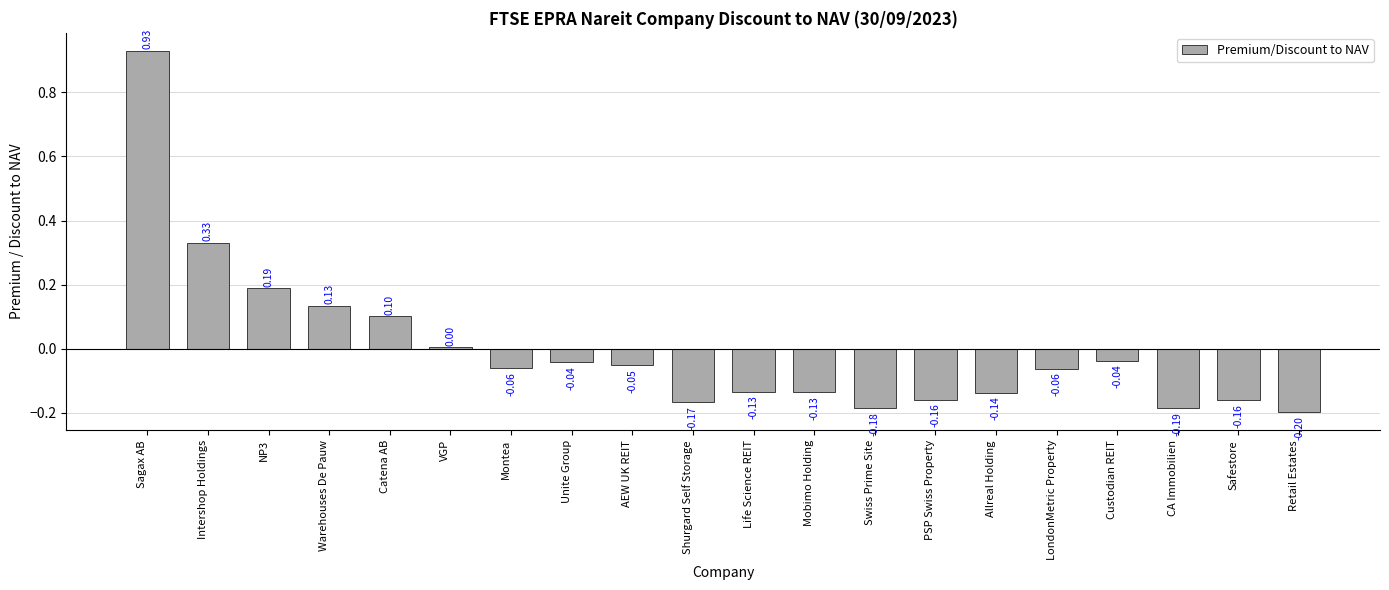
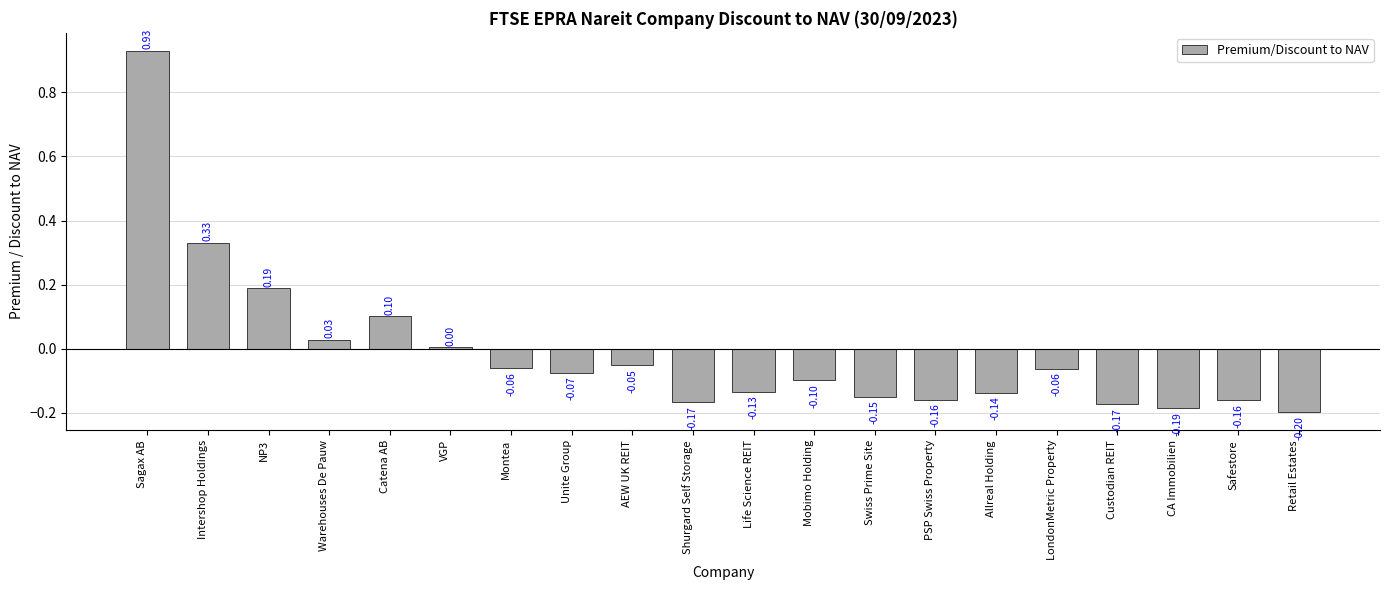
Warehouses De Pauw: 0.13 -> 0.03
Unite Group: -0.04 -> -0.07
Mobimo Holding: -0.13 -> -0.10
Swiss Prime Site: -0.18 -> -0.15
Custodian REIT: -0.04 -> -0.17
